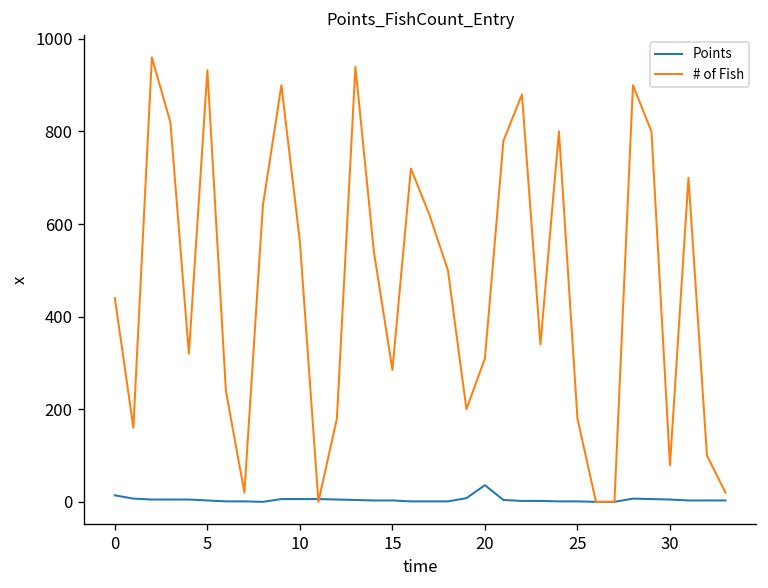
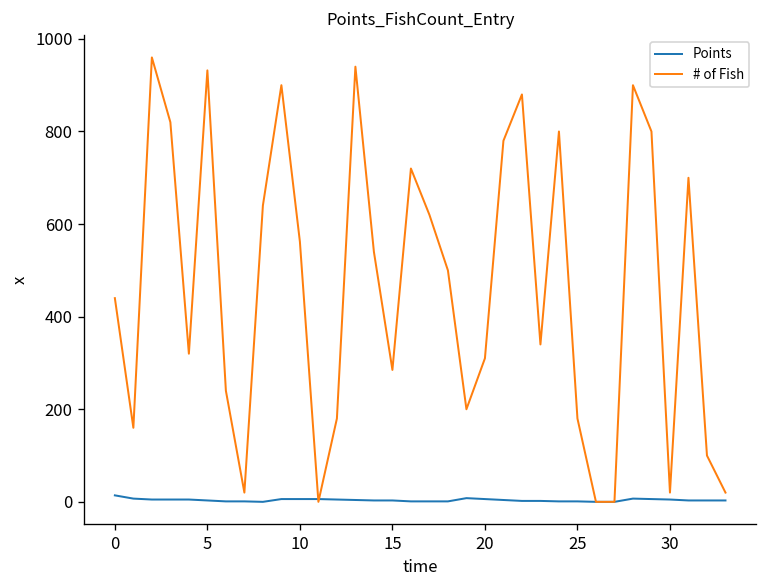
Points, 20: 40 -> 10
# of Fish, 30: 80 -> 20
